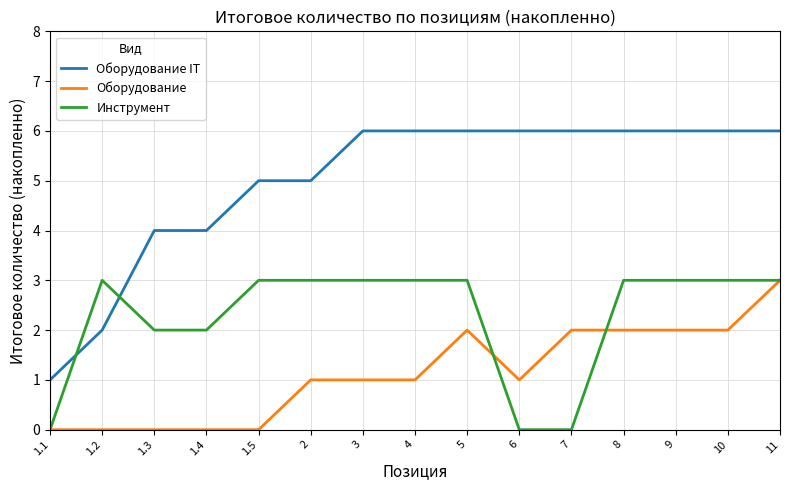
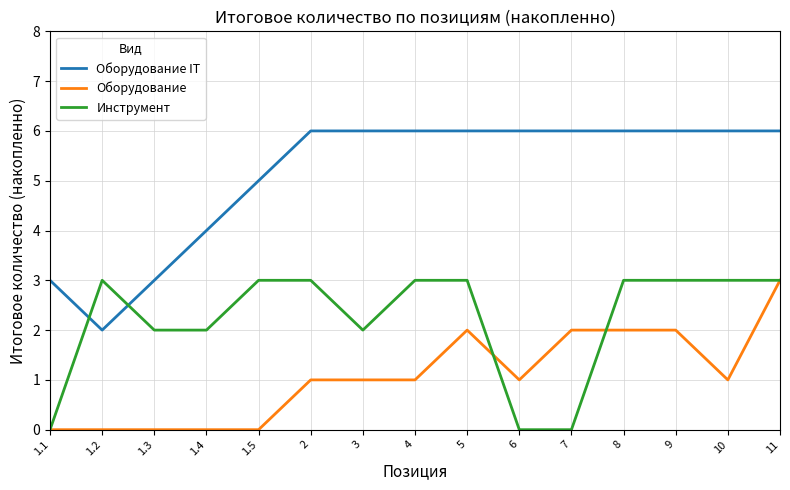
Оборудование IT, 1.1: 1 -> 3
Оборудование IT, 1.3: 4 -> 3
Оборудование IT, 2: 5 -> 6
Инструмент, 3: 3 -> 2
Оборудование, 10: 2 -> 1
